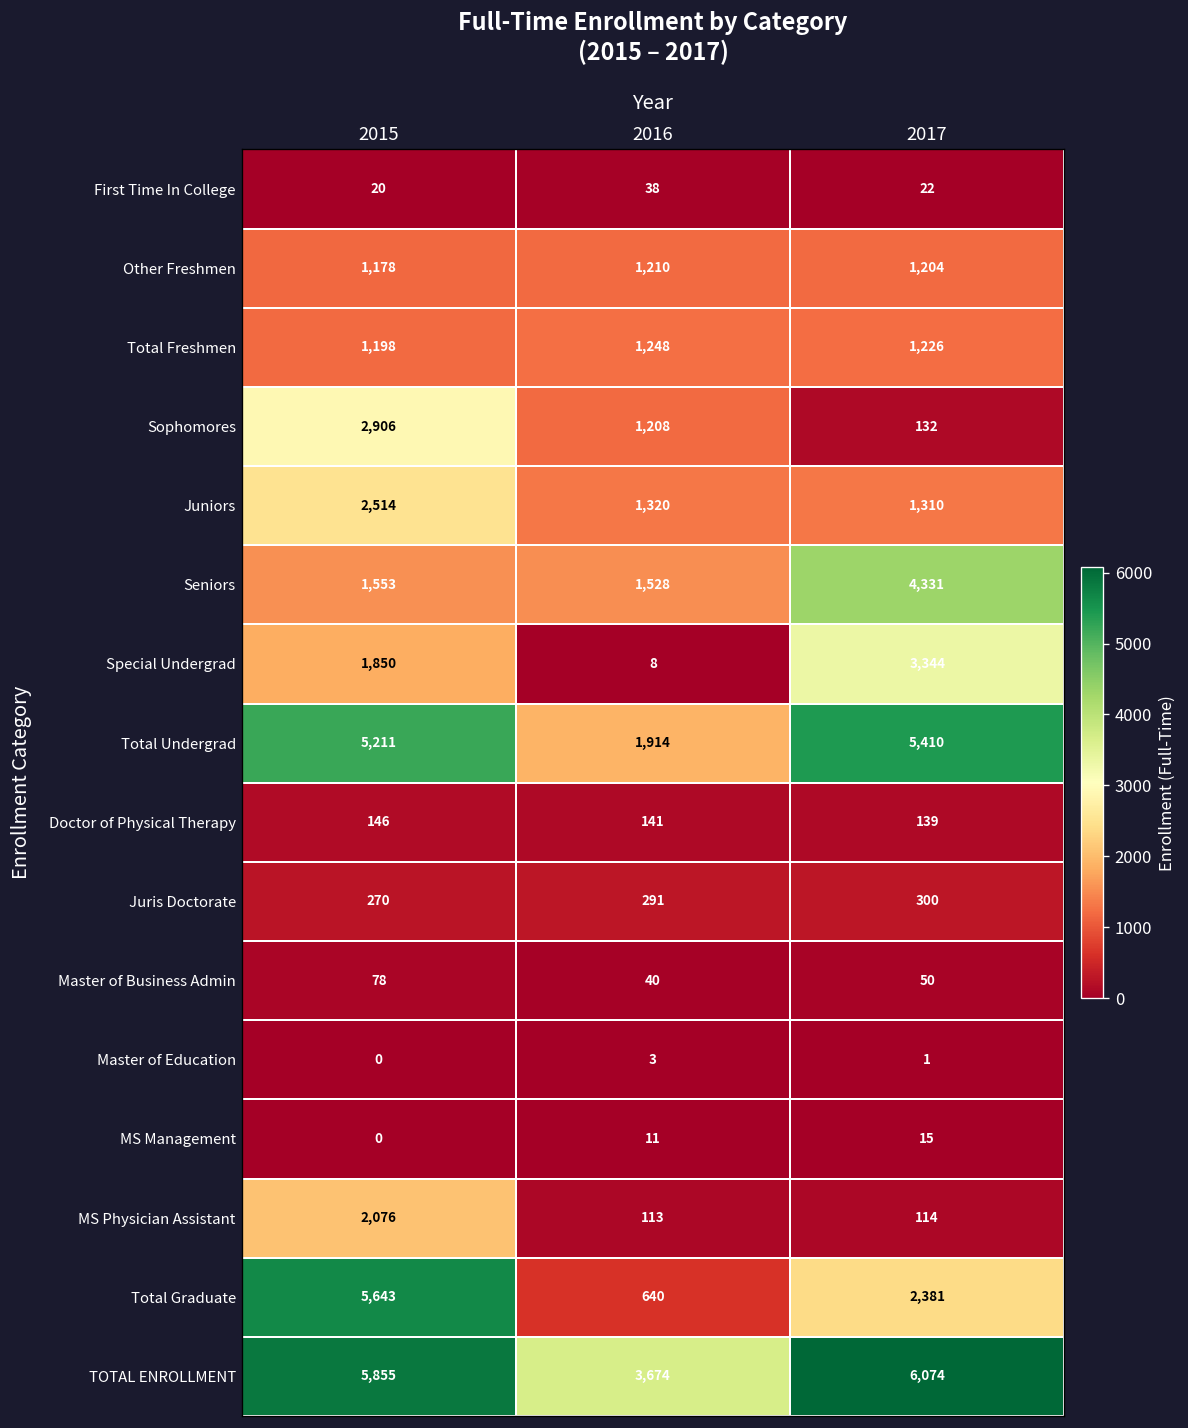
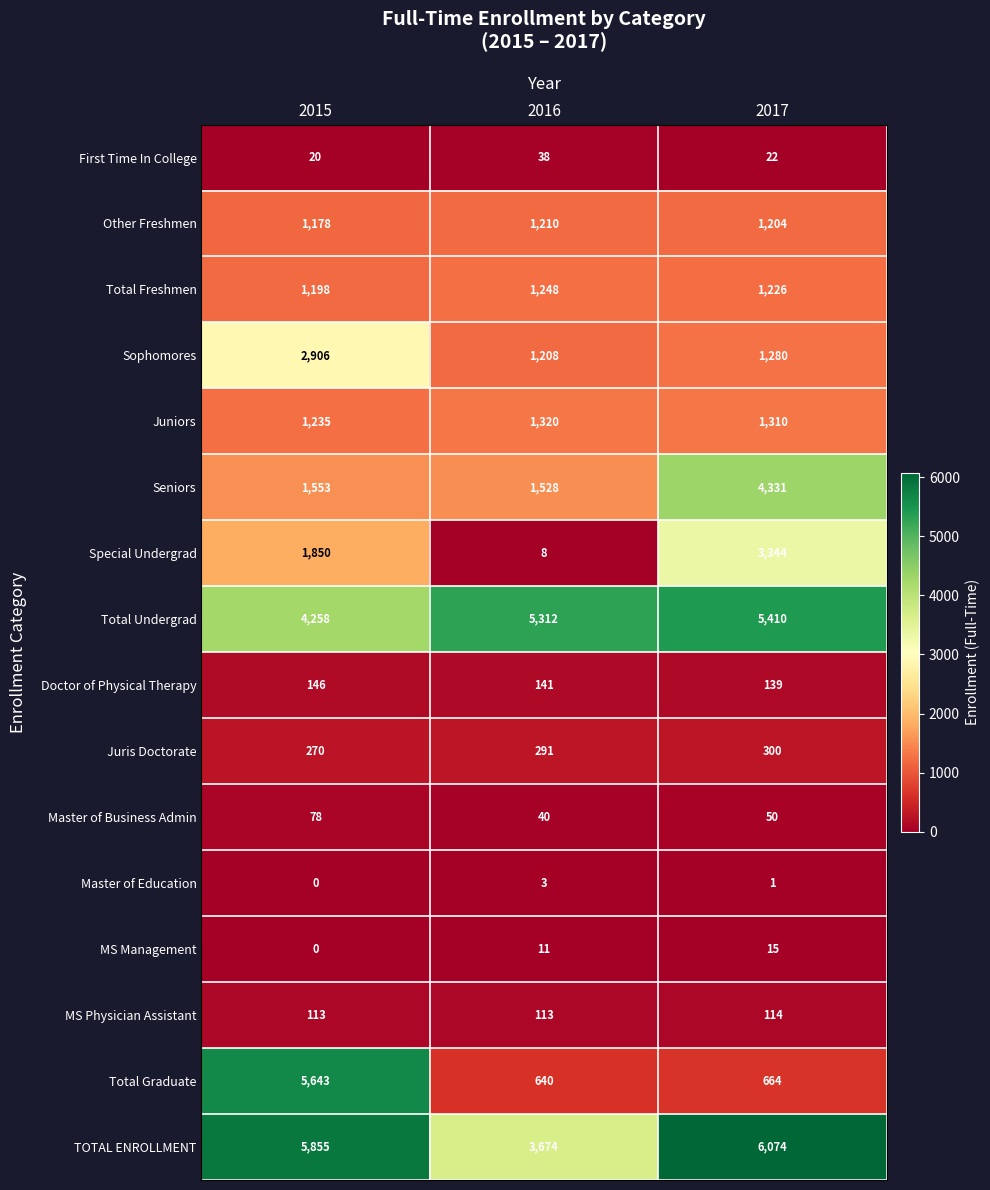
Sophomores, 2017: 132 -> 1,280
Juniors, 2015: 2,514 -> 1,235
Total Undergrad, 2015: 5,211 -> 4,258
Total Undergrad, 2016: 1,914 -> 5,312
MS Physician Assistant, 2015: 2,076 -> 113
Total Graduate, 2017: 2,381 -> 664
